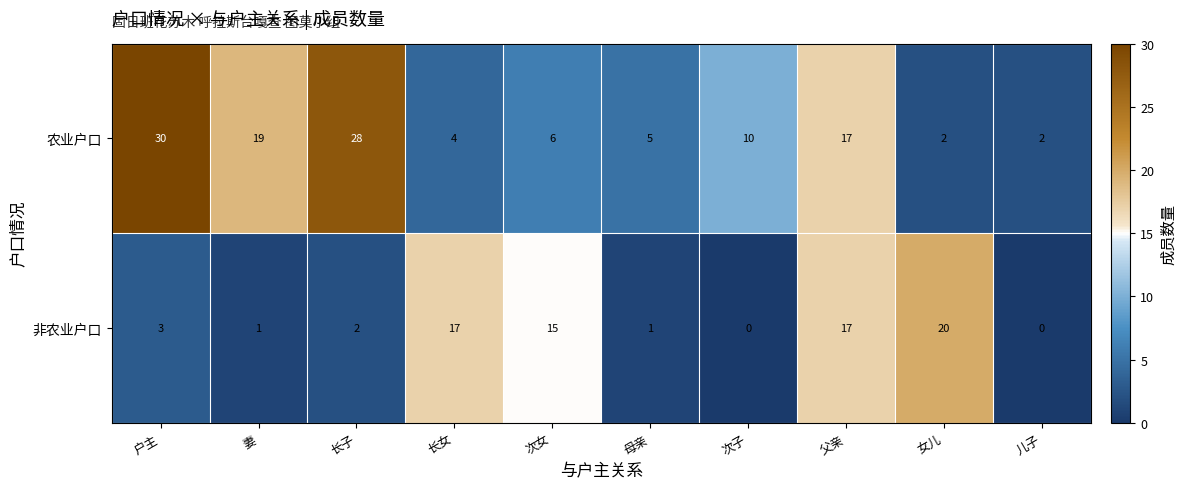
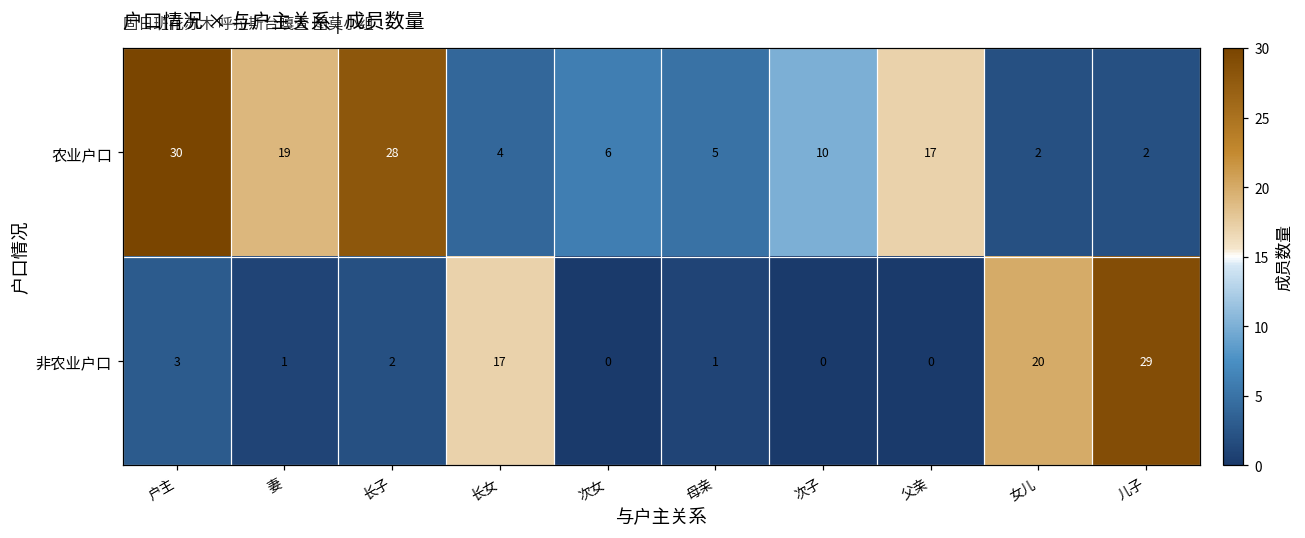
非农业户口, 次女: 15 -> 0
非农业户口, 父亲: 17 -> 0
非农业户口, 儿子: 0 -> 29
